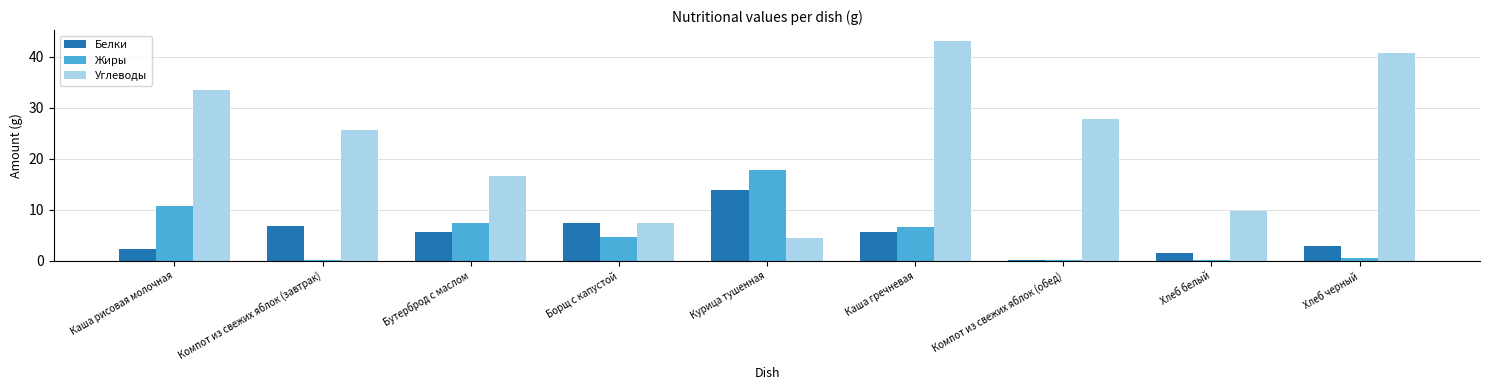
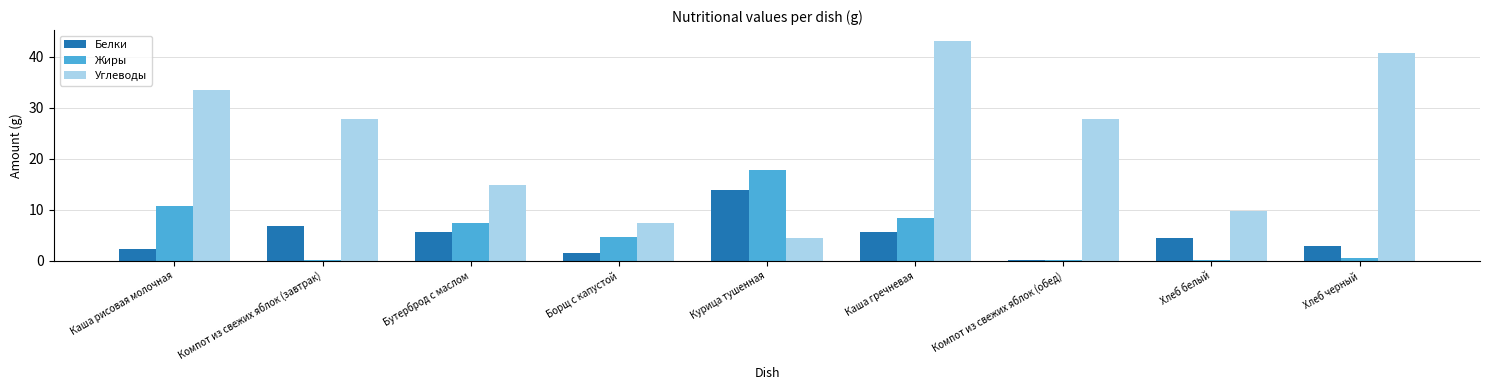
Углеводы, Компот из свежих яблок (завтрак): 26 -> 28
Углеводы, Бутерброд с маслом: 17 -> 15
Белки, Борщ с капустой: 7 -> 1
Жиры, Каша гречневая: 7 -> 8
Белки, Хлеб белый: 2 -> 4
